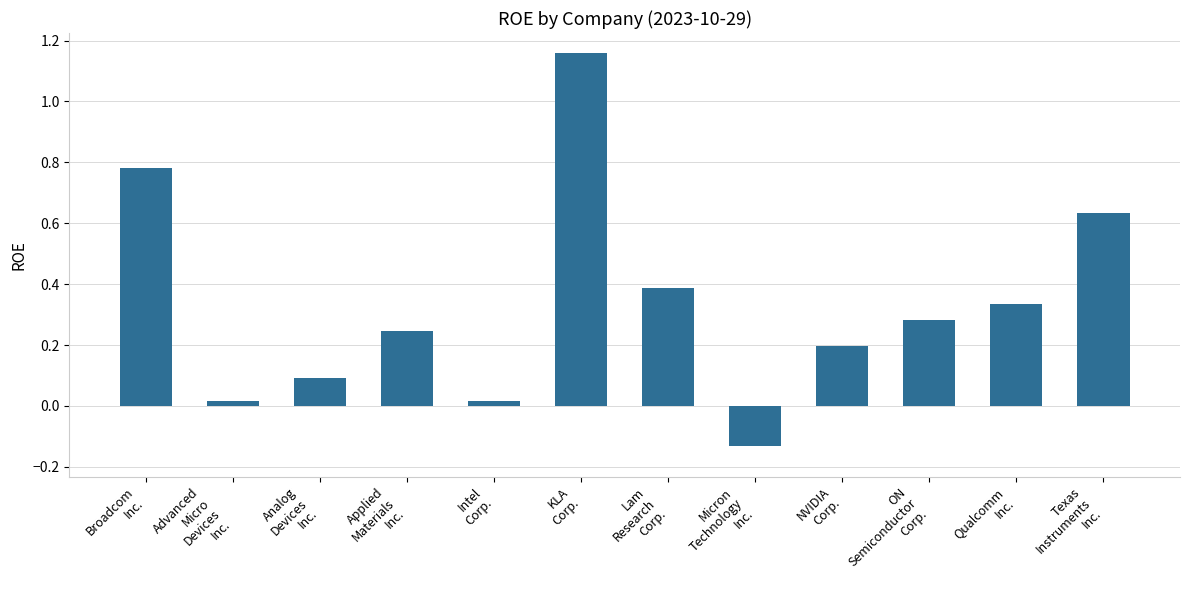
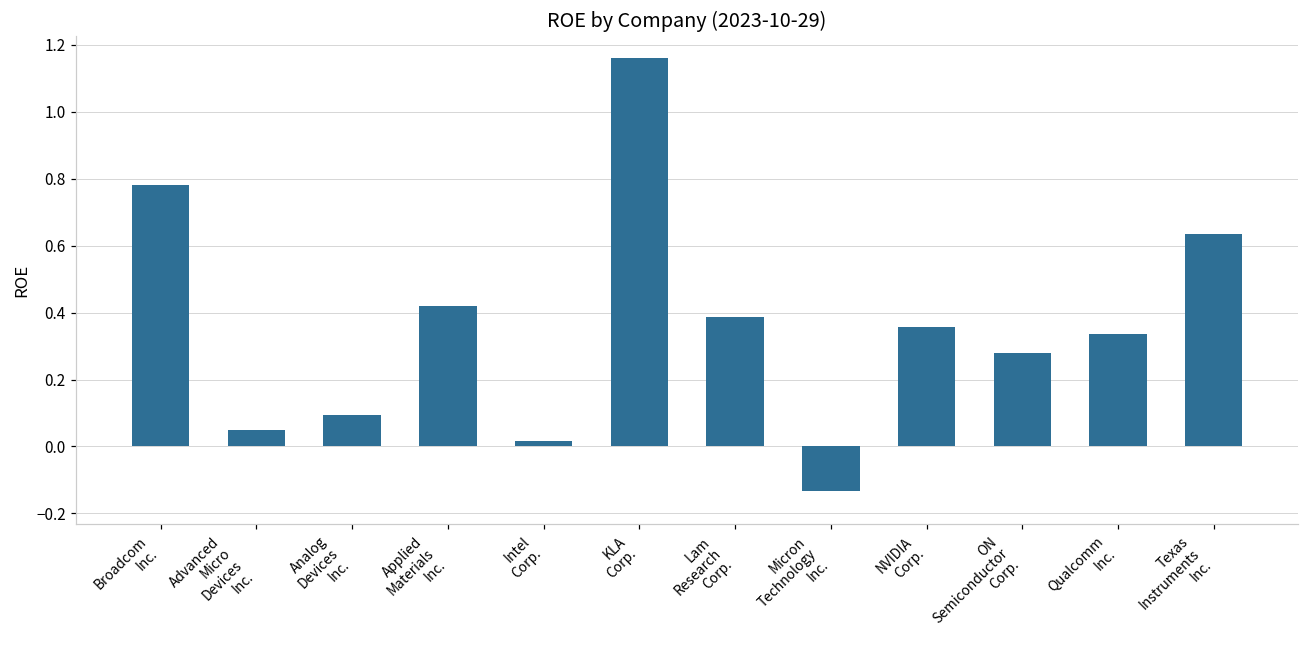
Advanced Micro Devices Inc.: 0.02 -> 0.05
Applied Materials Inc.: 0.25 -> 0.42
NVIDIA Corp.: 0.20 -> 0.36
